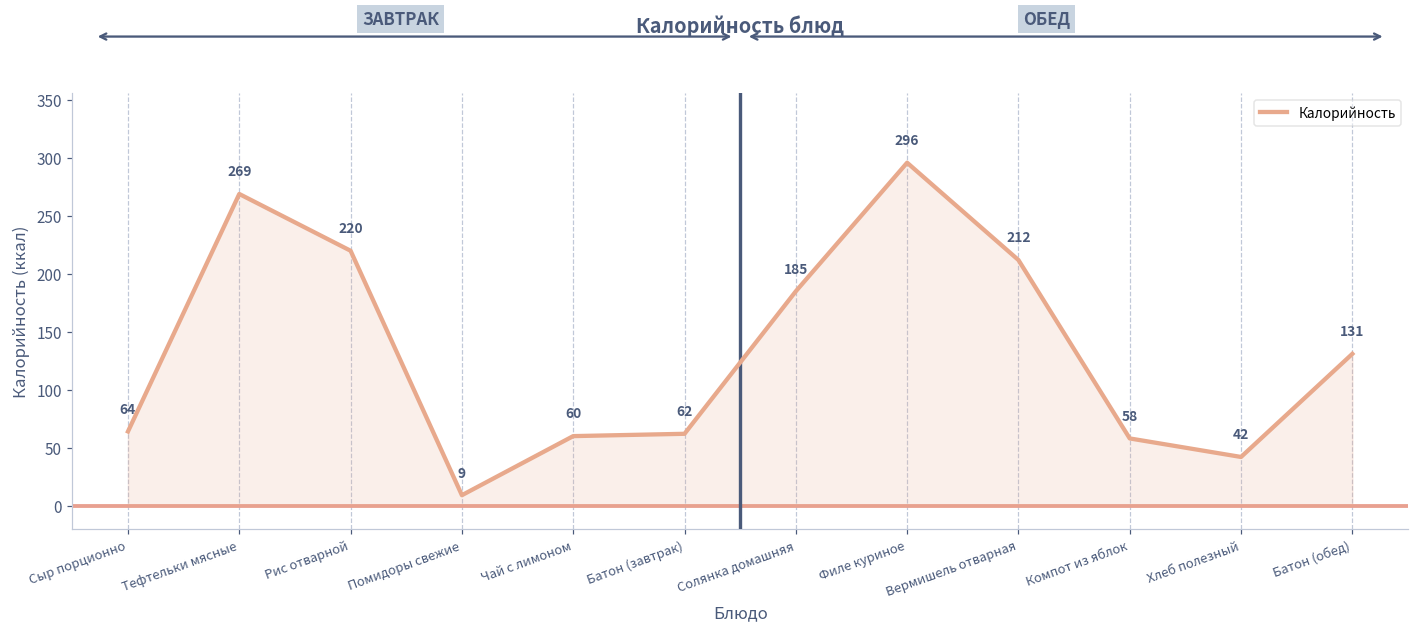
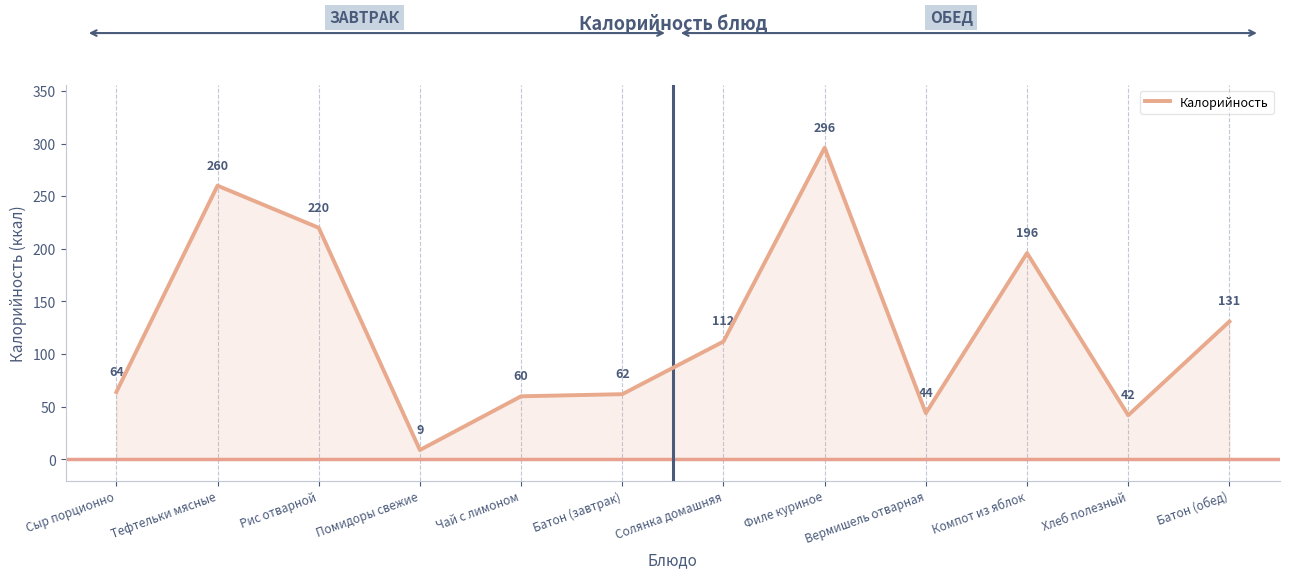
Тефтельки мясные: 269 -> 260
Солянка домашняя: 185 -> 112
Вермишель отварная: 212 -> 44
Компот из яблок: 58 -> 196
